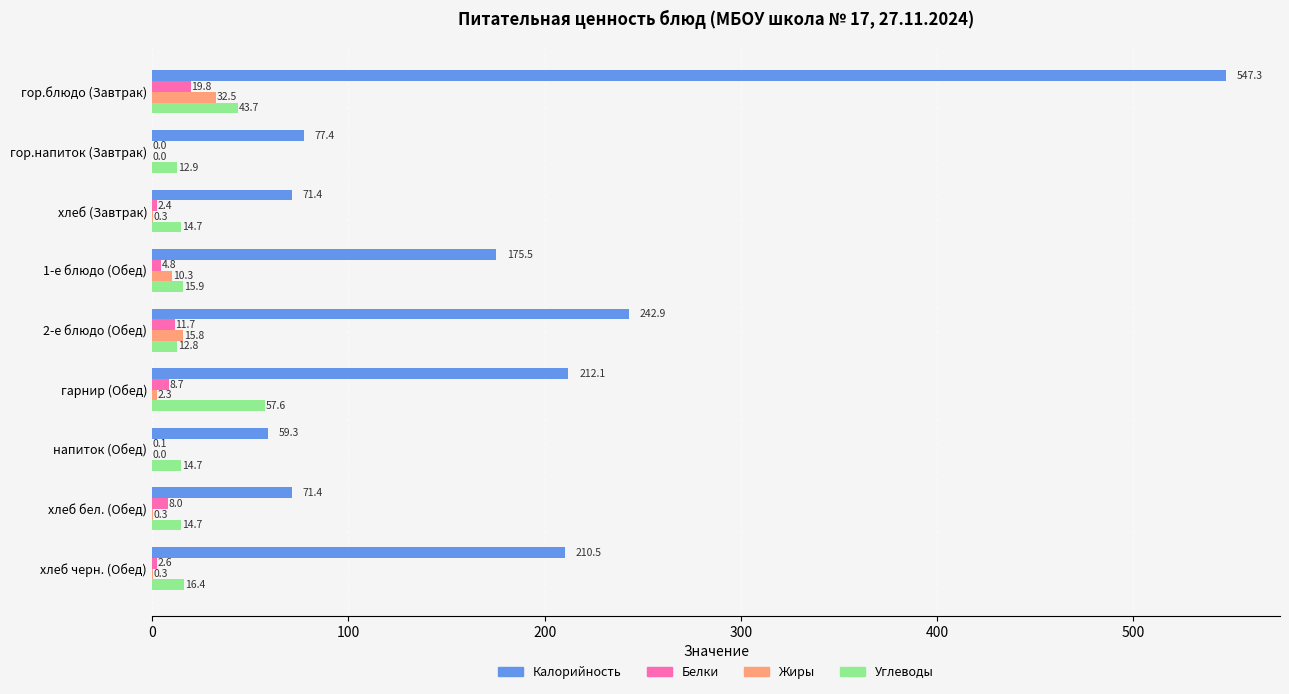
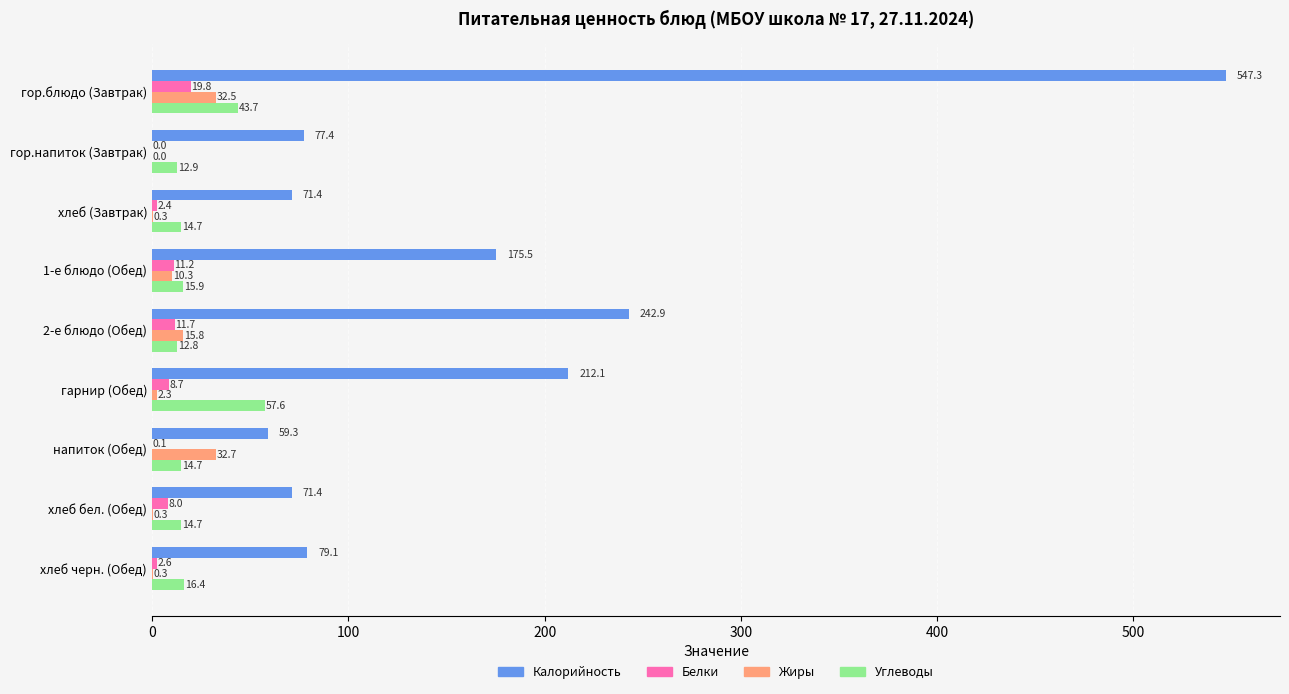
Белки, 1-е блюдо (Обед): 4.8 -> 11.2
Жиры, напиток (Обед): 0.0 -> 32.7
Калорийность, хлеб черн. (Обед): 210.5 -> 79.1
